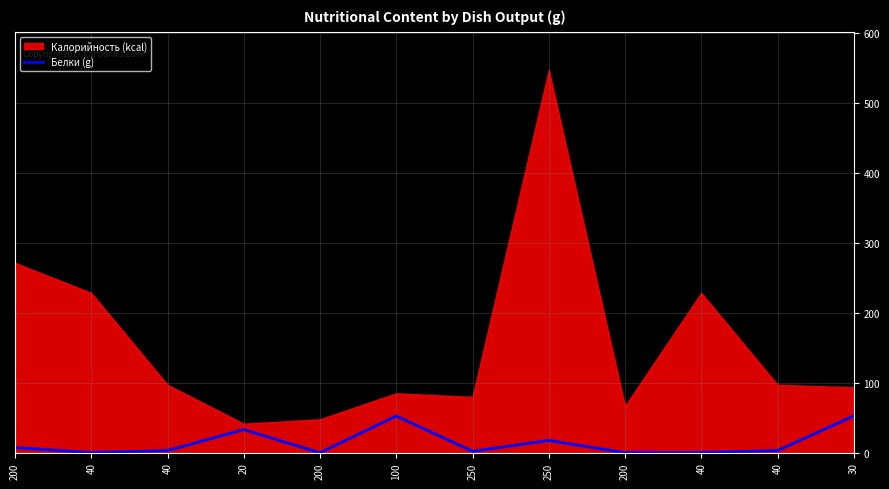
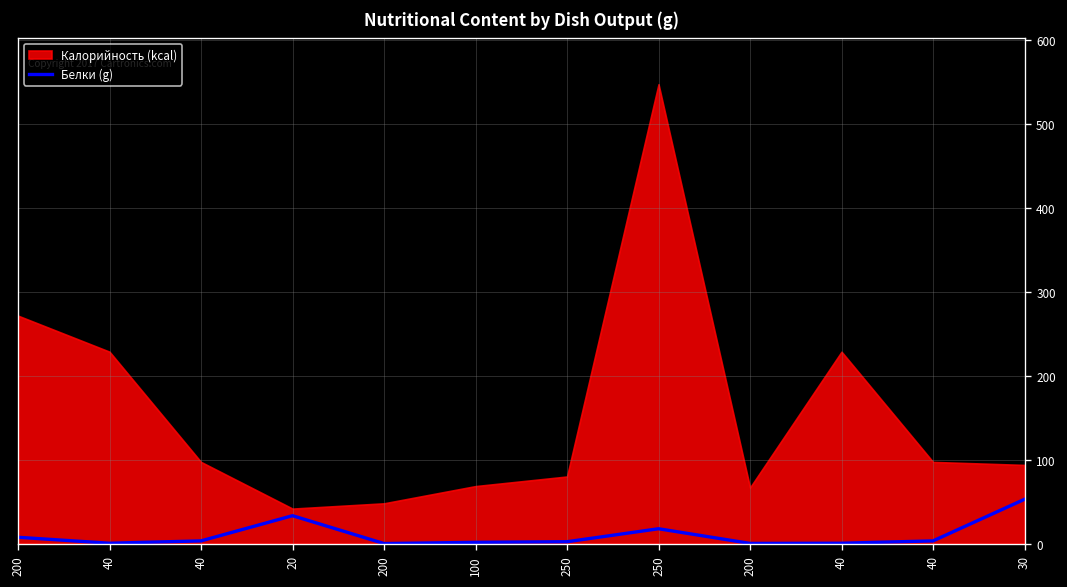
Белки (g), 100: 50 -> 0
Калорийность (kcal), 100: 90 -> 70
